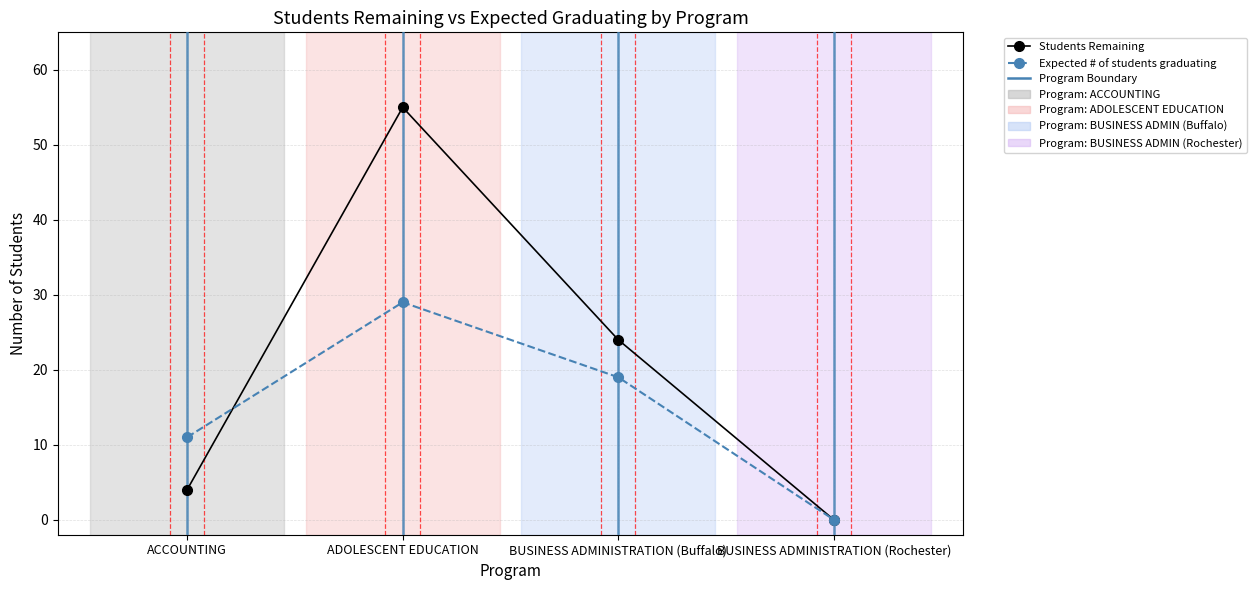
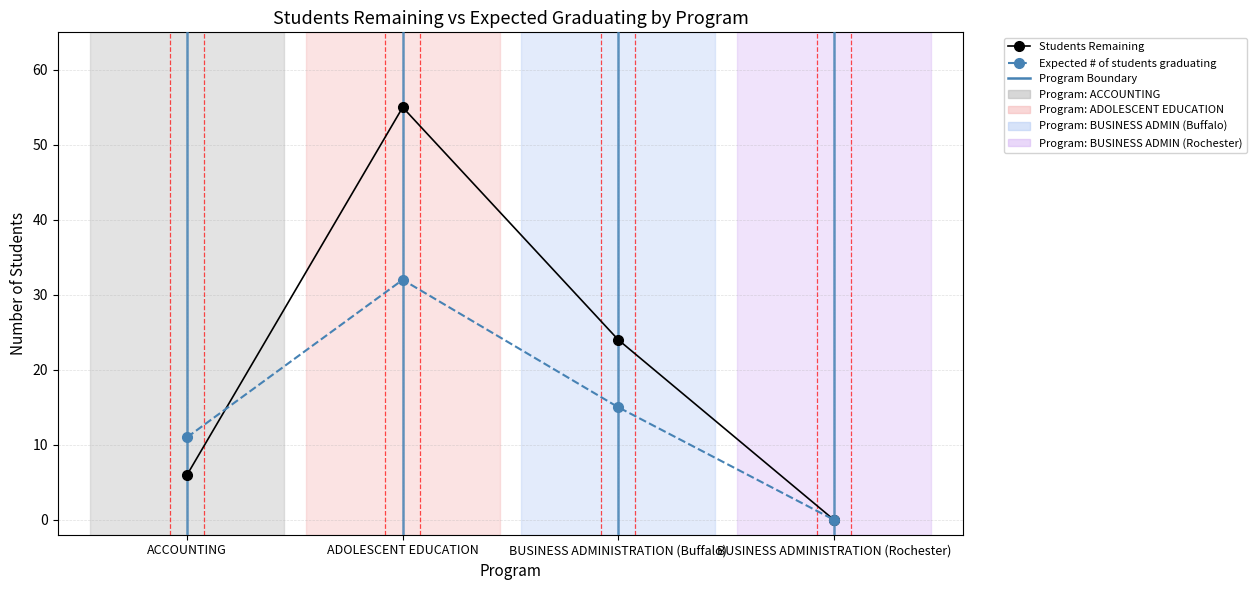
Students Remaining, ACCOUNTING: 4 -> 6
Expected # of students graduating, ADOLESCENT EDUCATION: 29 -> 32
Expected # of students graduating, BUSINESS ADMINISTRATION (Buffalo): 19 -> 15
